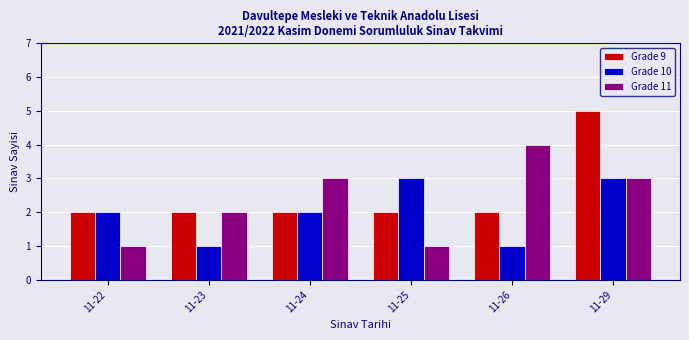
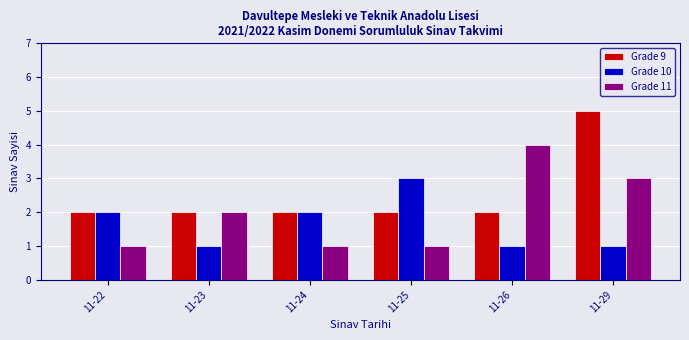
Grade 11, 11-24: 3 -> 1
Grade 10, 11-29: 3 -> 1
